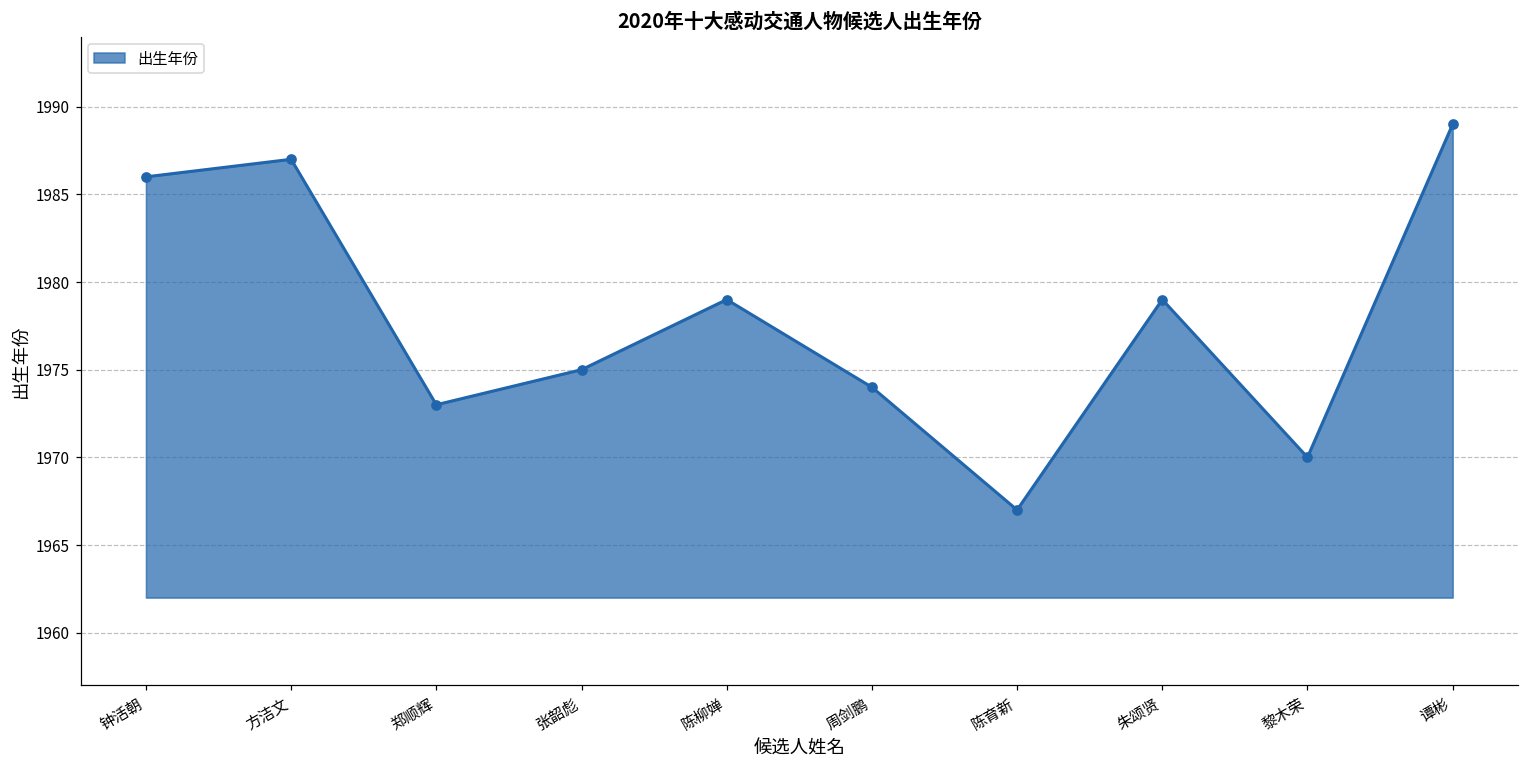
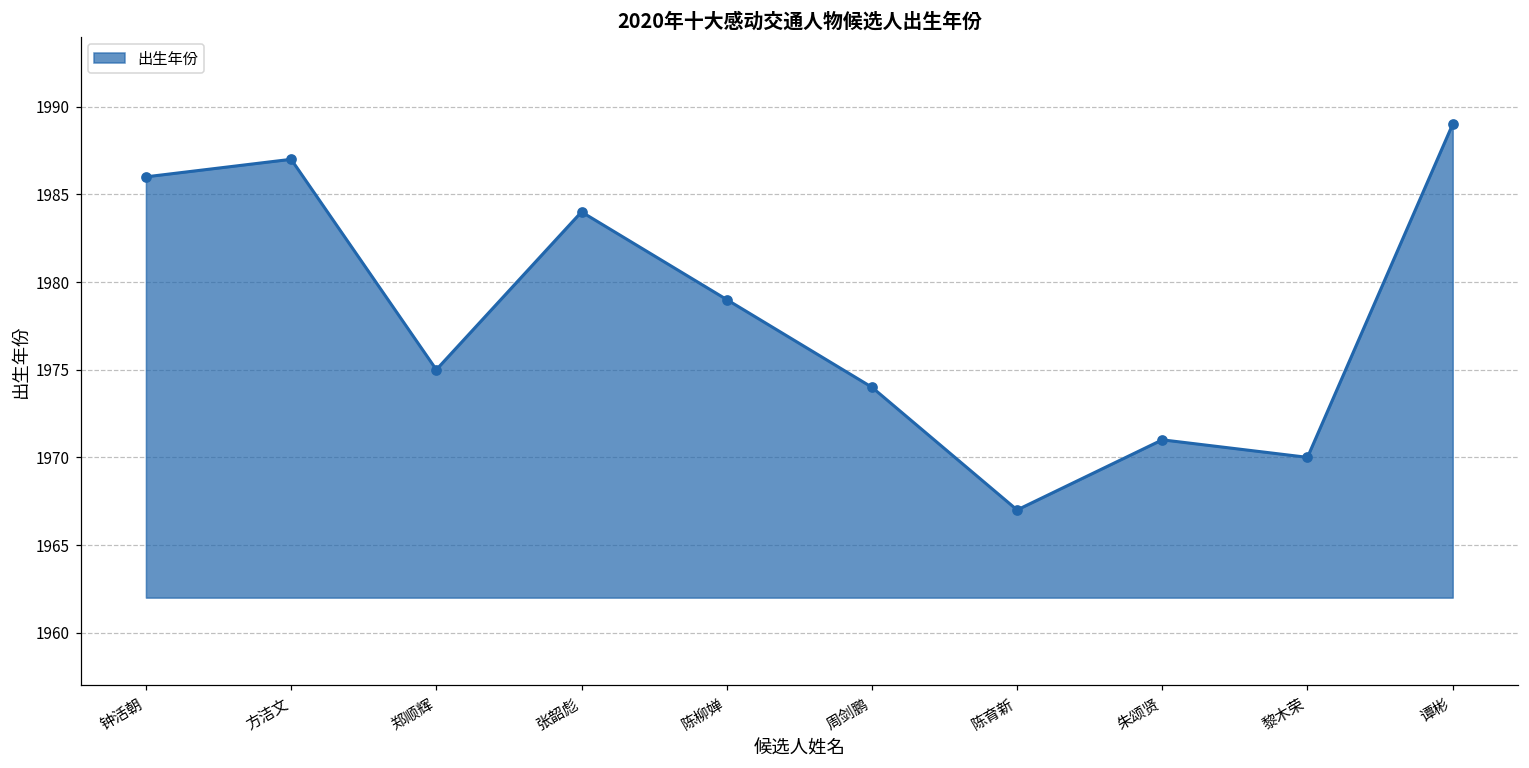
郑顺辉: 1973 -> 1975
张韶彪: 1975 -> 1984
朱颂贤: 1979 -> 1971
